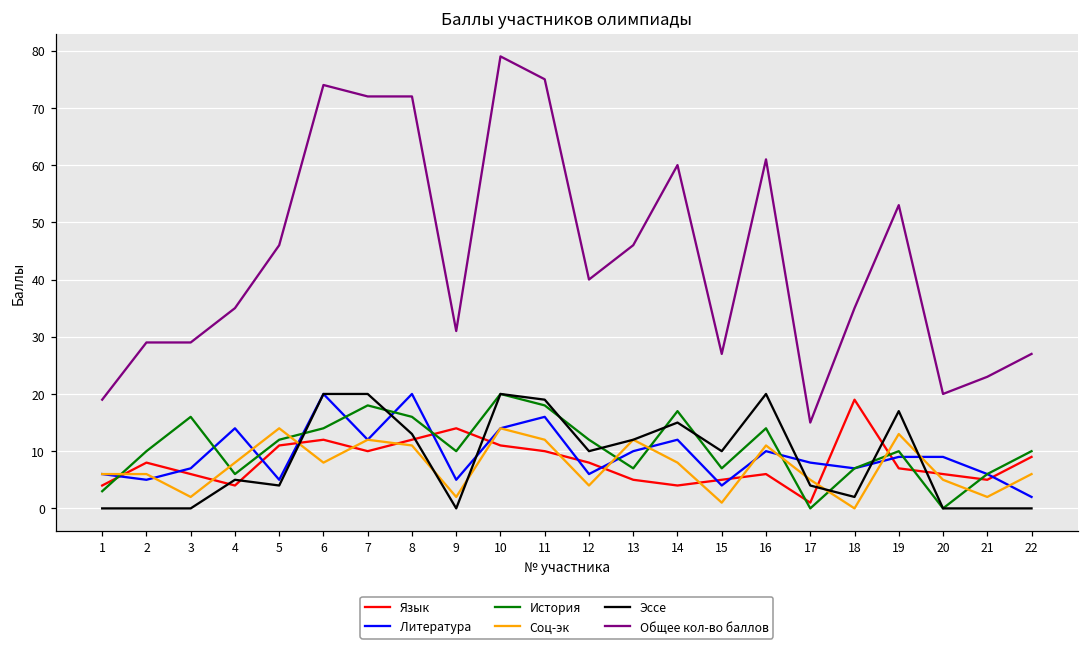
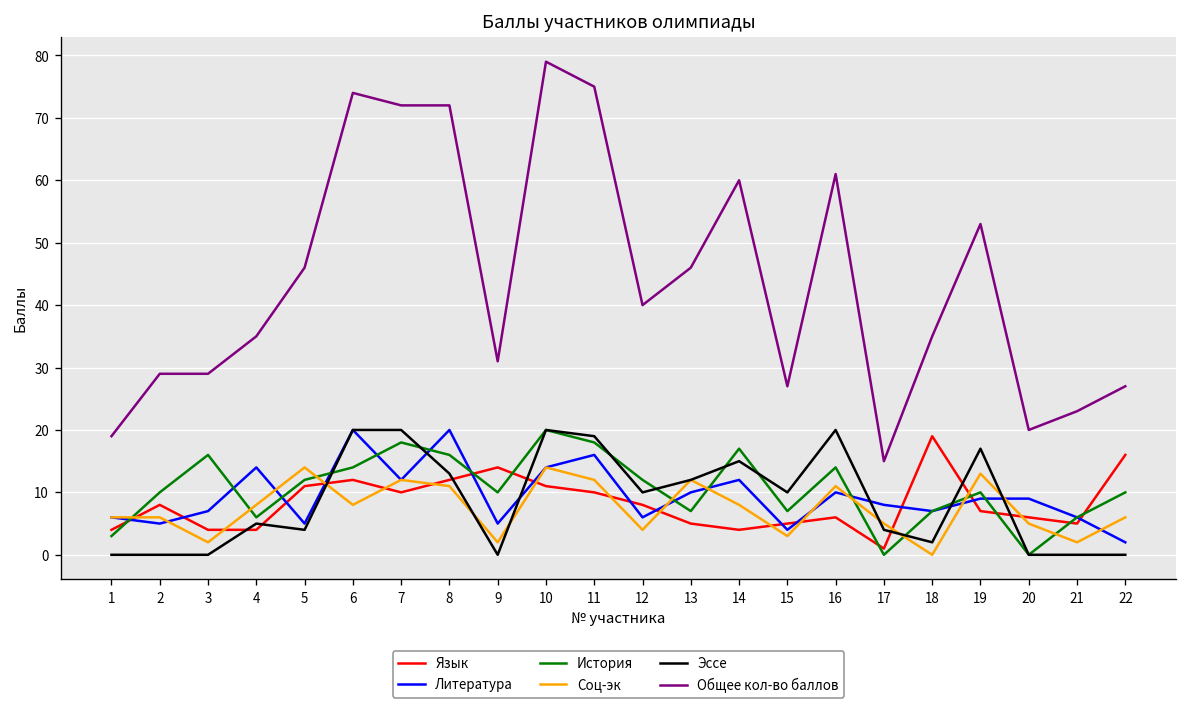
Язык, 3: 6 -> 4
Соц-эк, 15: 1 -> 3
Язык, 22: 9 -> 16
